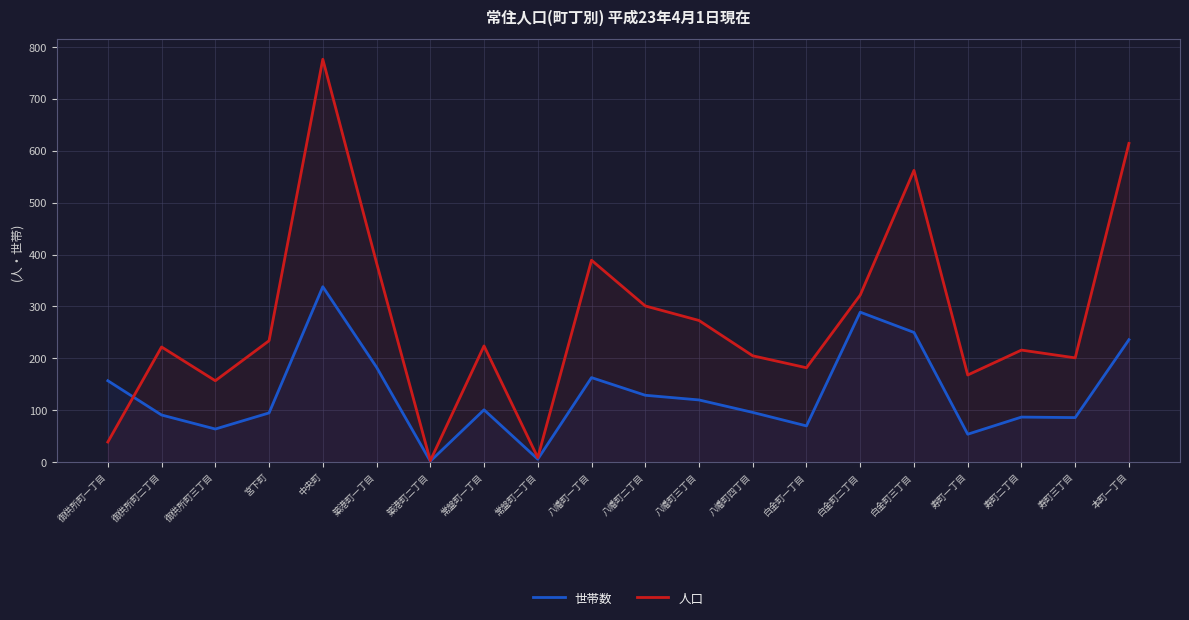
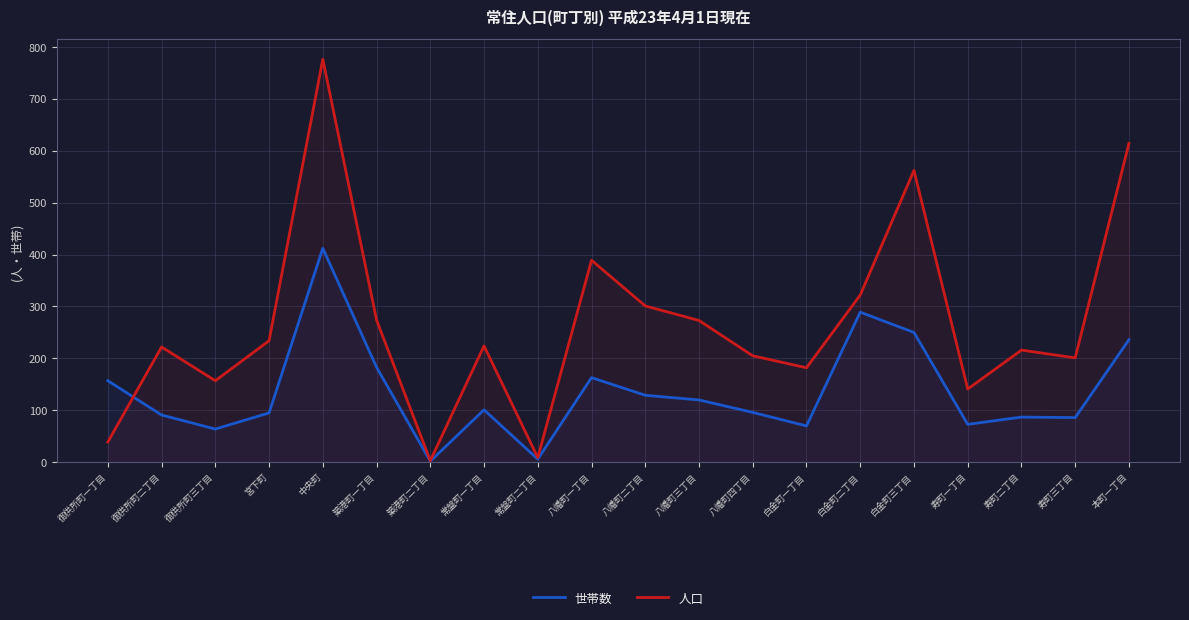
世帯数, 中央町: 340 -> 410
人口, 築港町一丁目: 380 -> 270
世帯数, 寿町一丁目: 50 -> 70
人口, 寿町一丁目: 170 -> 140
